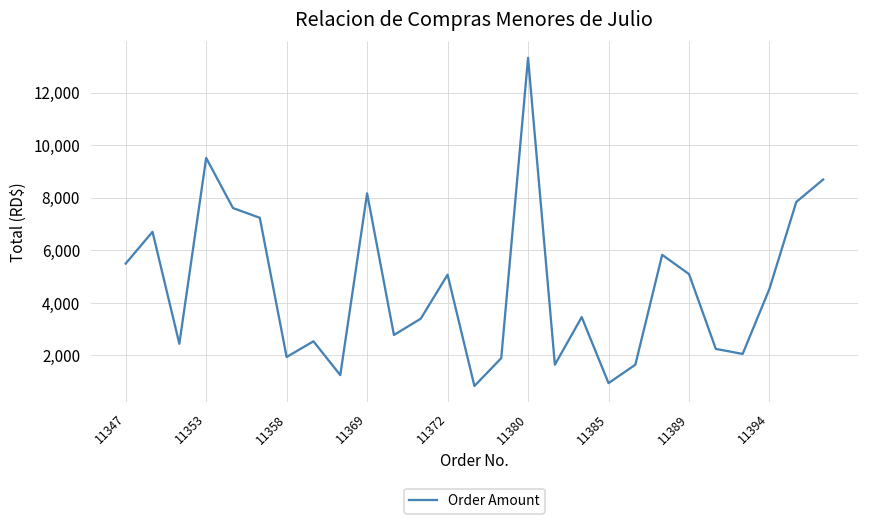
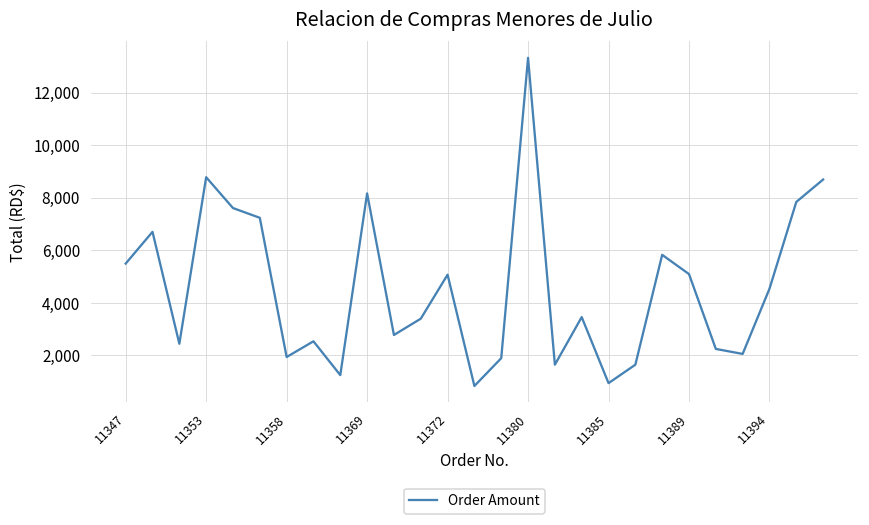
11353: 9,500 -> 8,800
